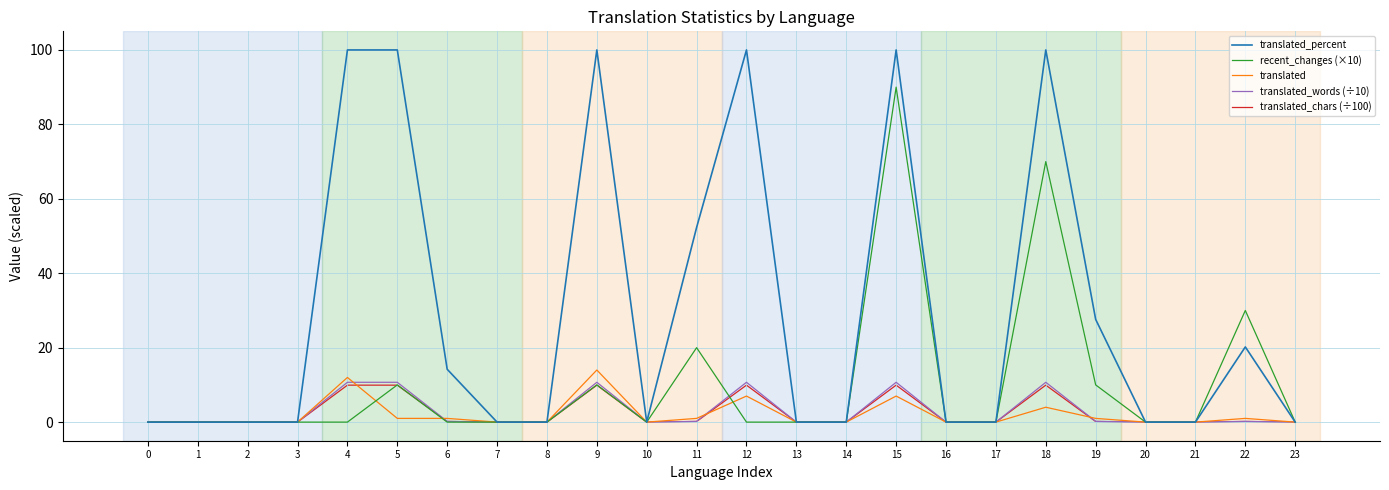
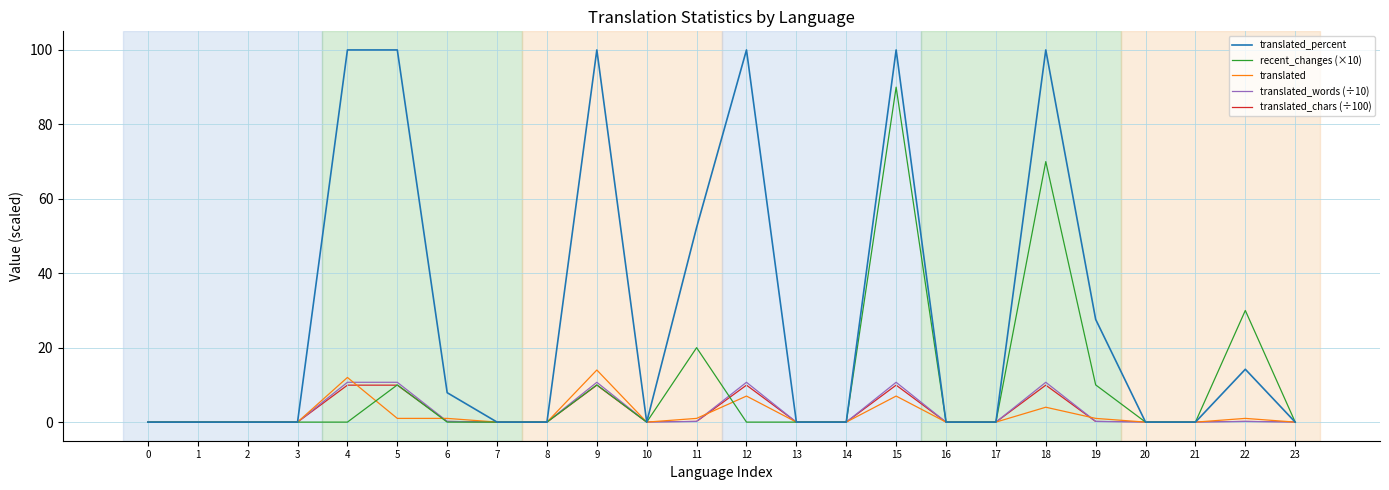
translated_percent, 6: 14 -> 8
translated_percent, 22: 20 -> 14
